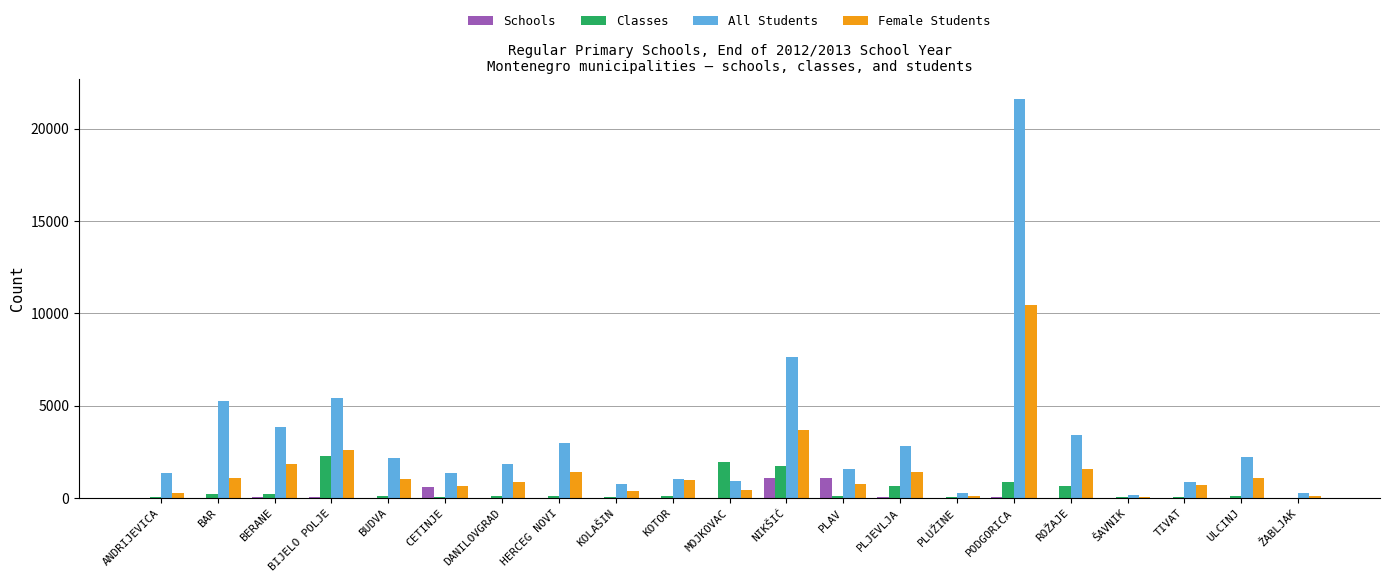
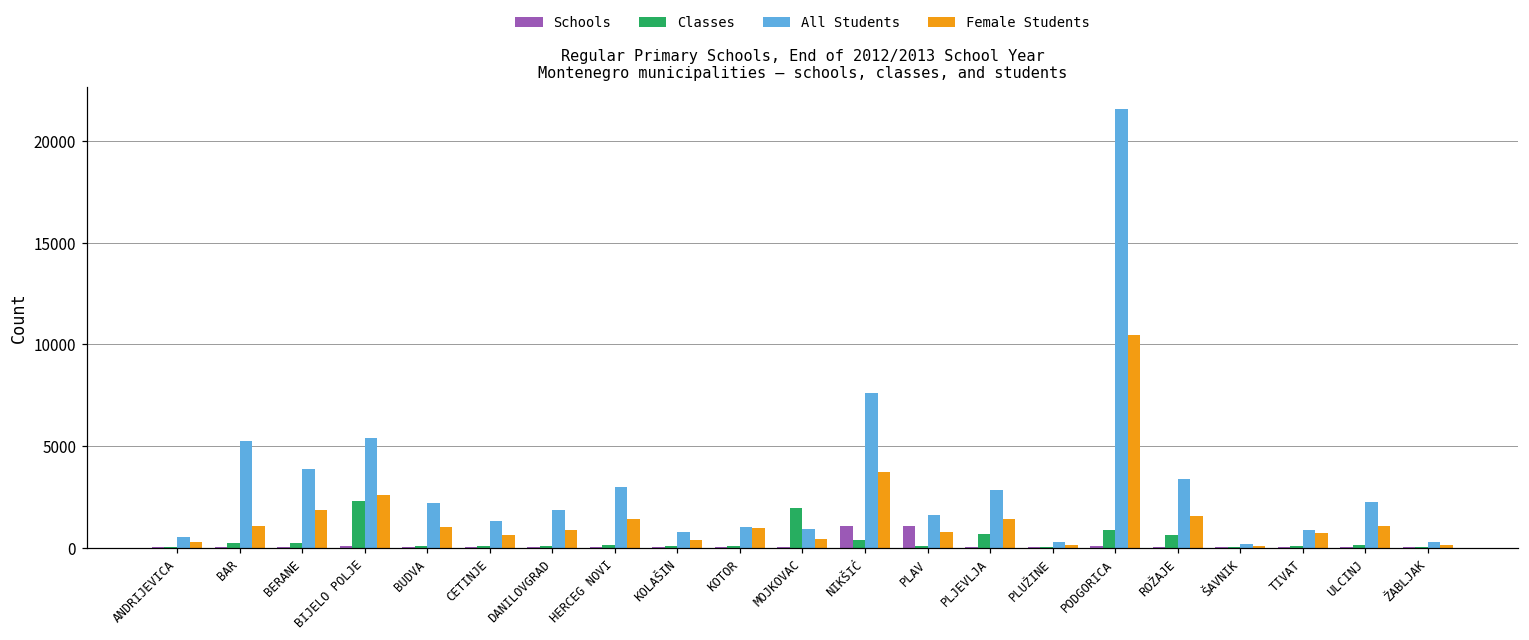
All Students, ANDRIJEVICA: 1300 -> 500
Schools, CETINJE: 600 -> 0
Classes, NIKŠIĆ: 1800 -> 400
